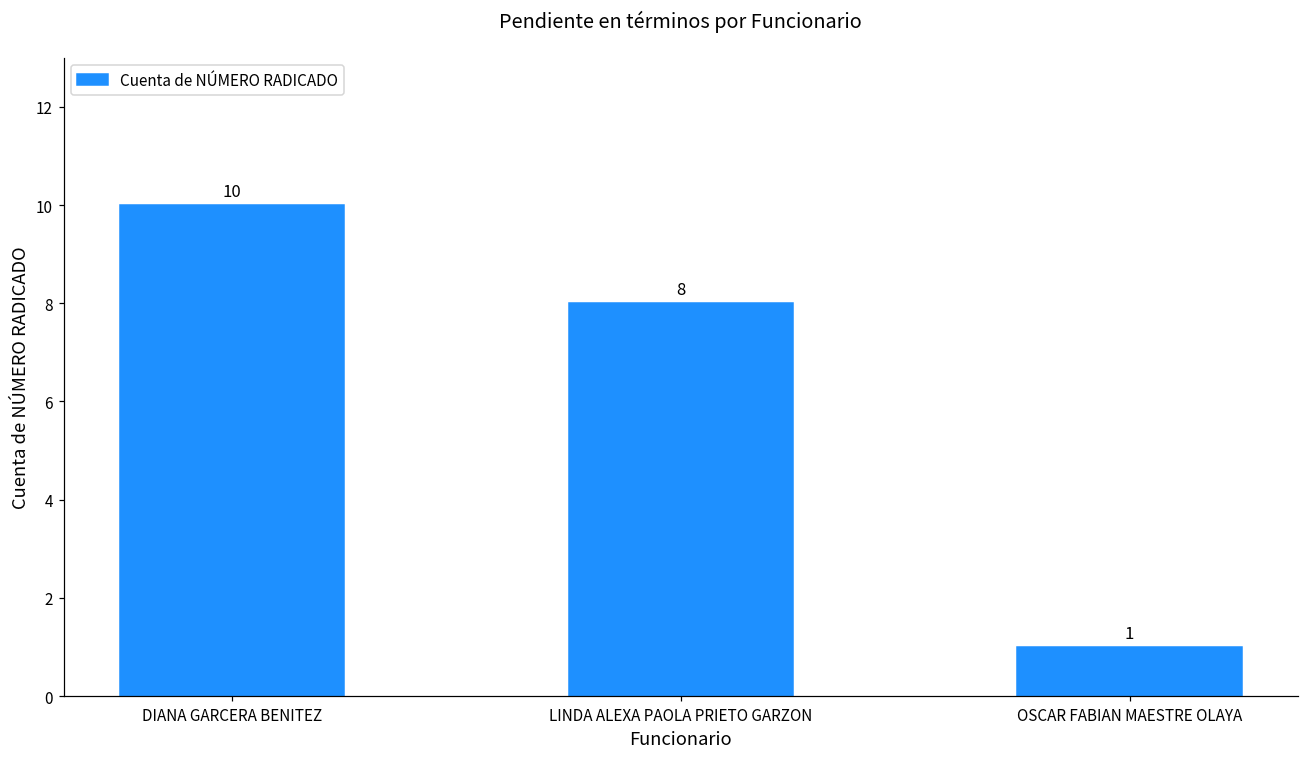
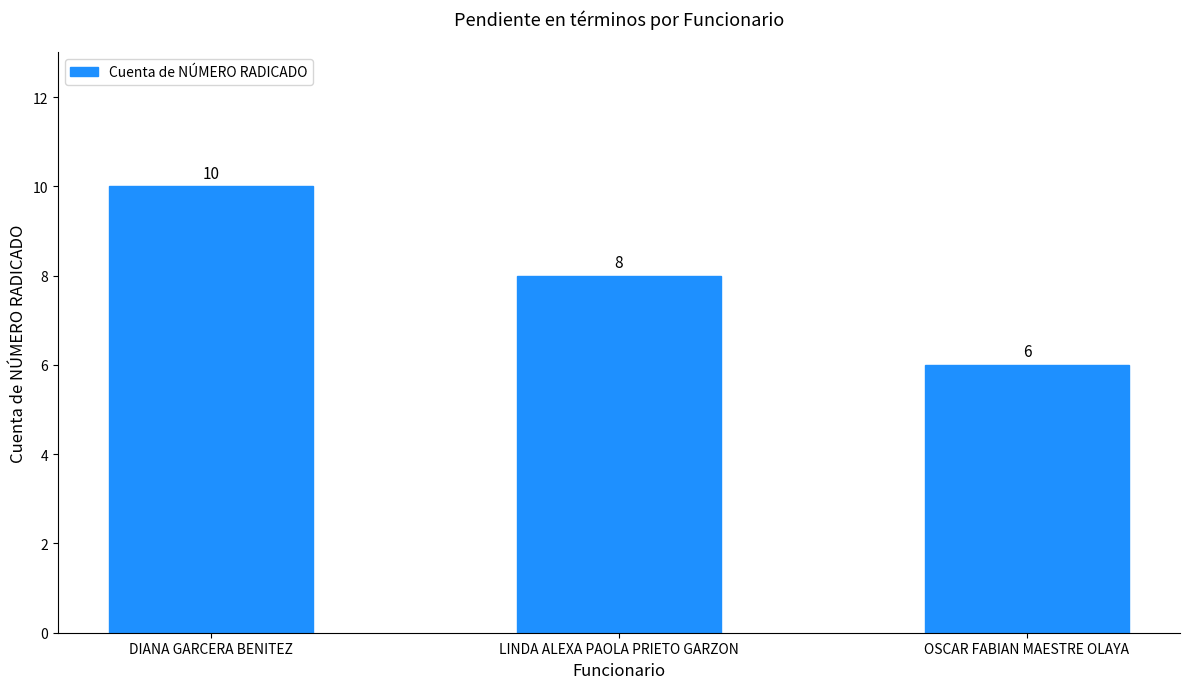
OSCAR FABIAN MAESTRE OLAYA: 1 -> 6
